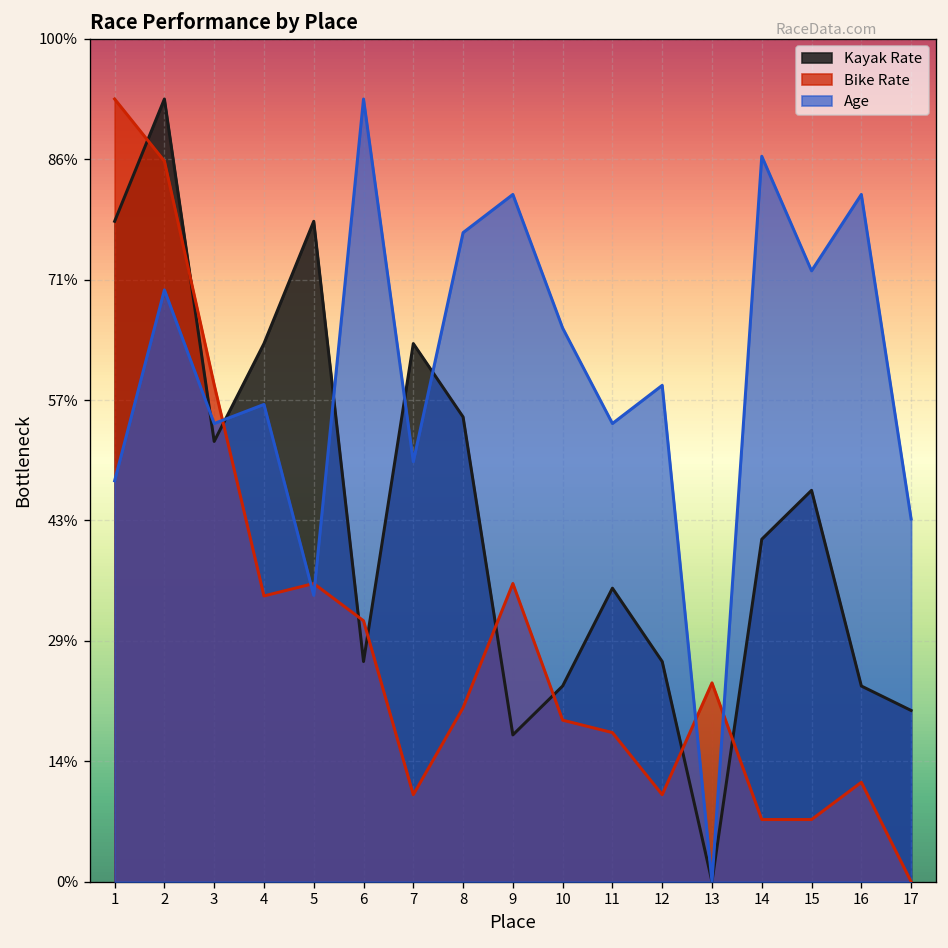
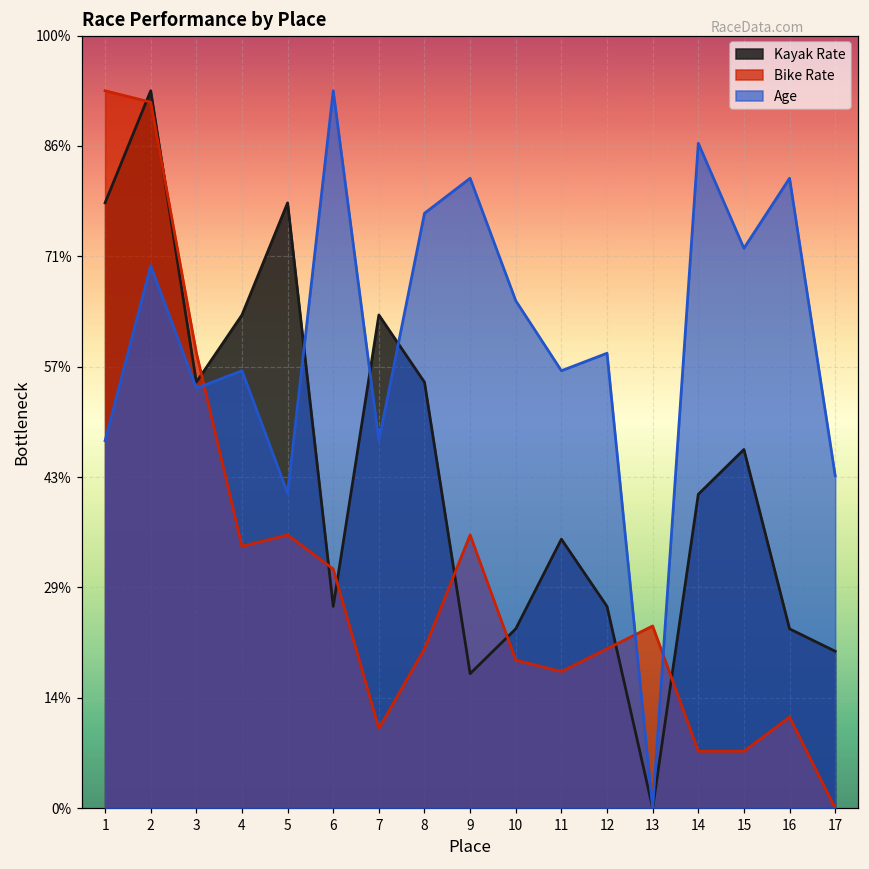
Bike Rate, 2: 85% -> 91%
Kayak Rate, 3: 52% -> 55%
Age, 5: 34% -> 41%
Age, 7: 50% -> 48%
Age, 11: 54% -> 57%
Bike Rate, 12: 10% -> 21%
